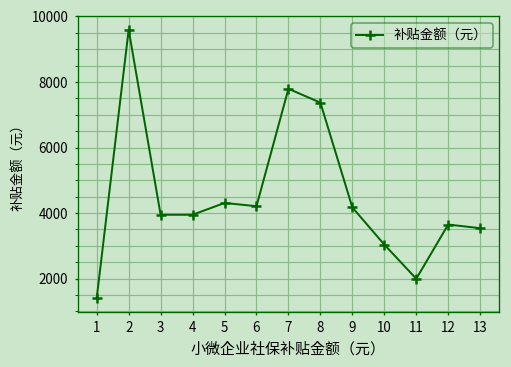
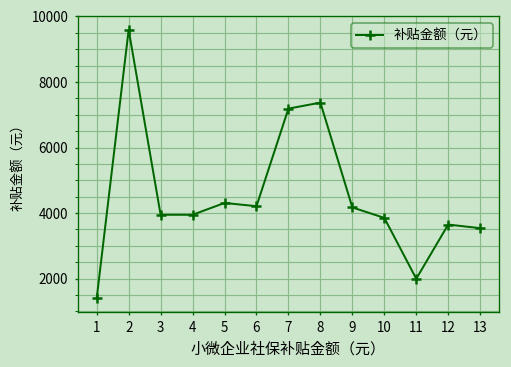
7: 7800 -> 7200
10: 3000 -> 3900
